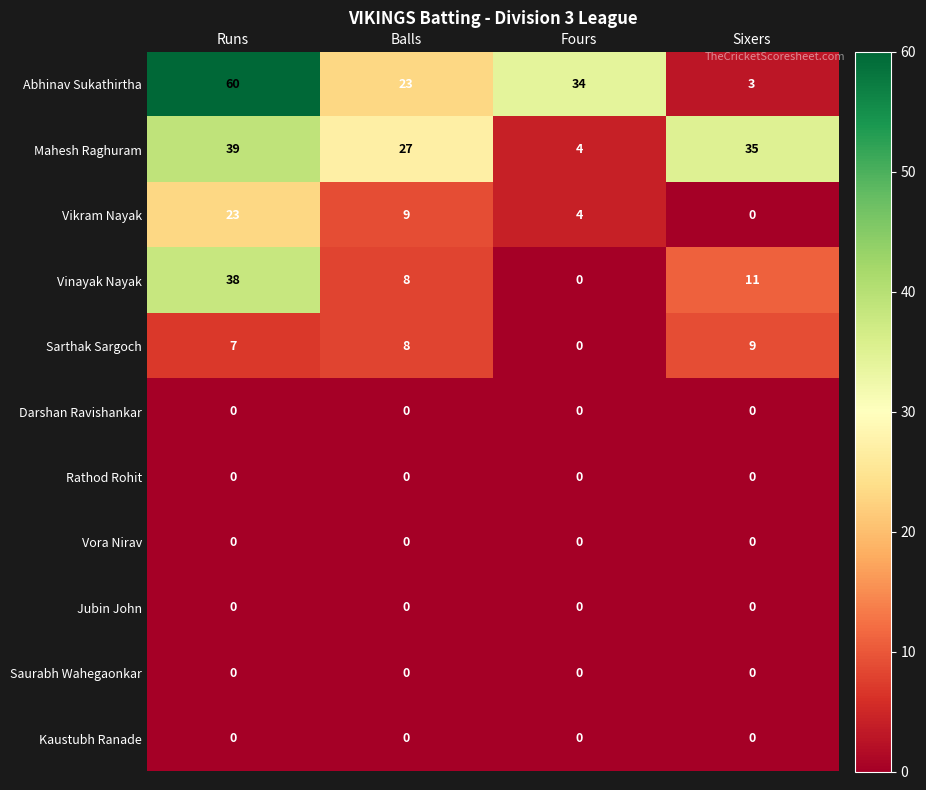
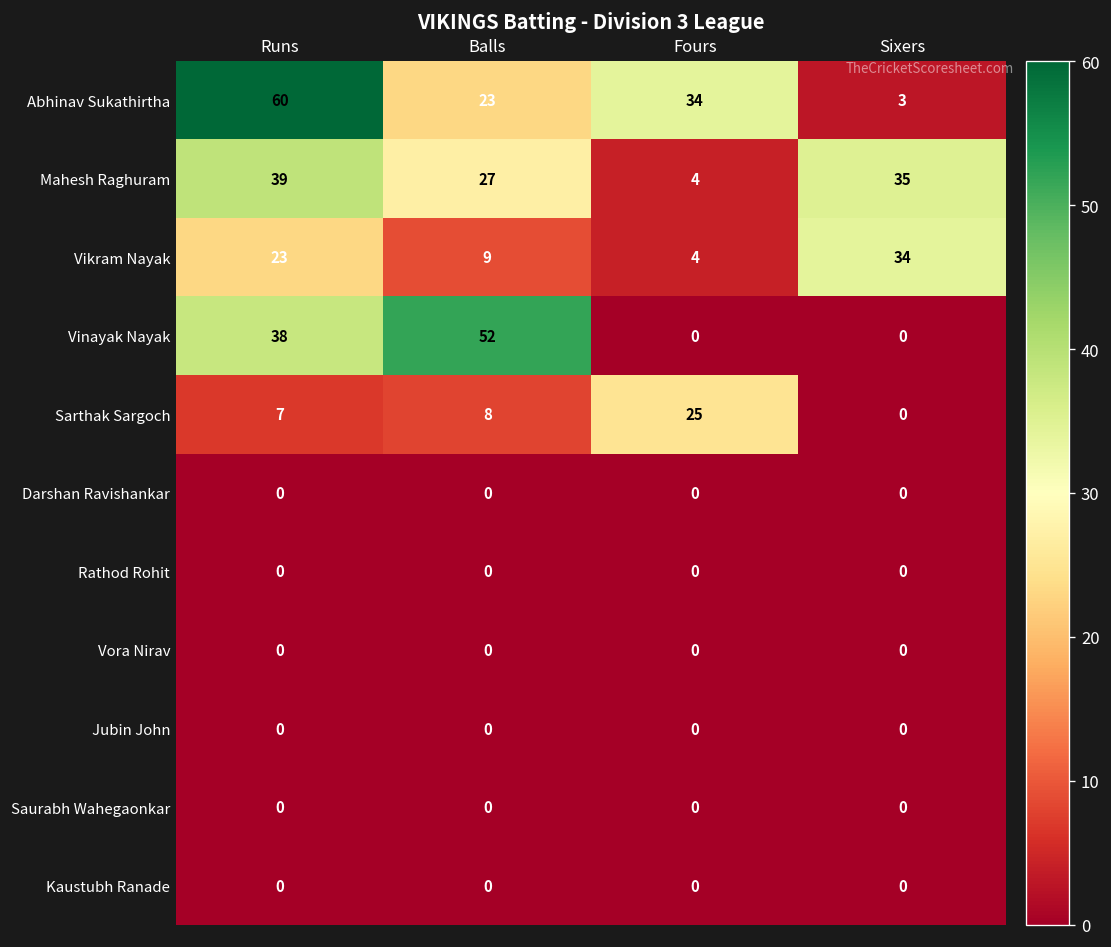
Vikram Nayak, Sixers: 0 -> 34
Vinayak Nayak, Balls: 8 -> 52
Vinayak Nayak, Sixers: 11 -> 0
Sarthak Sargoch, Fours: 0 -> 25
Sarthak Sargoch, Sixers: 9 -> 0
